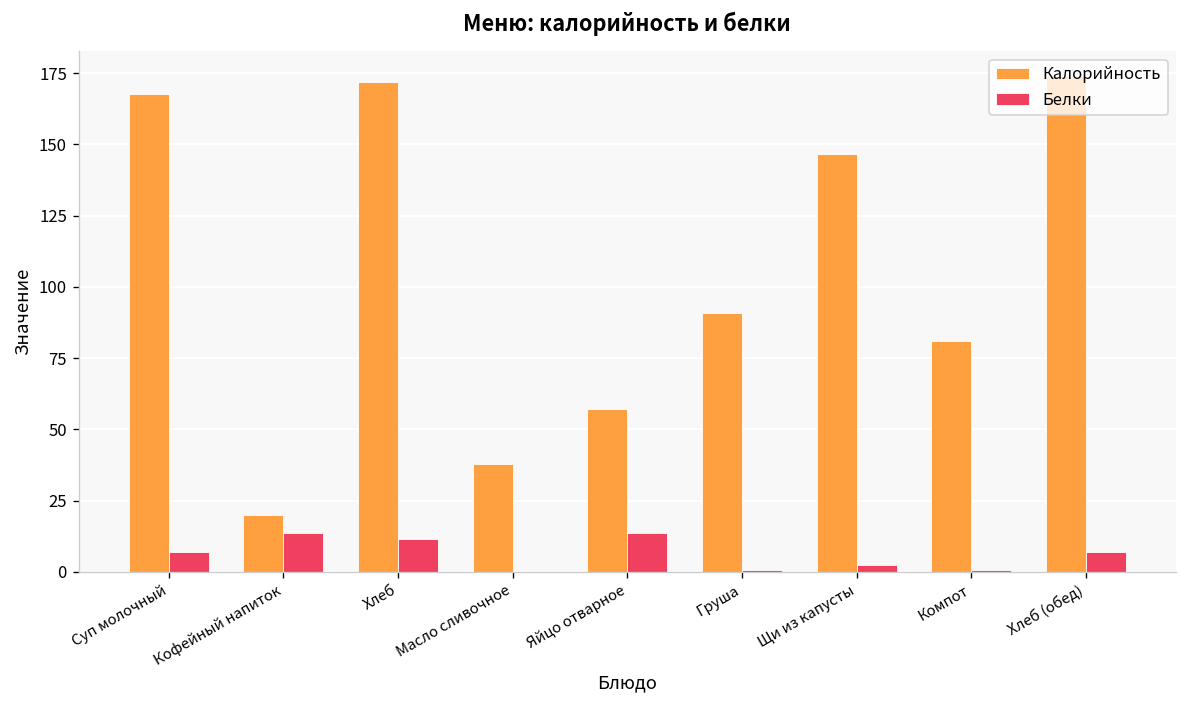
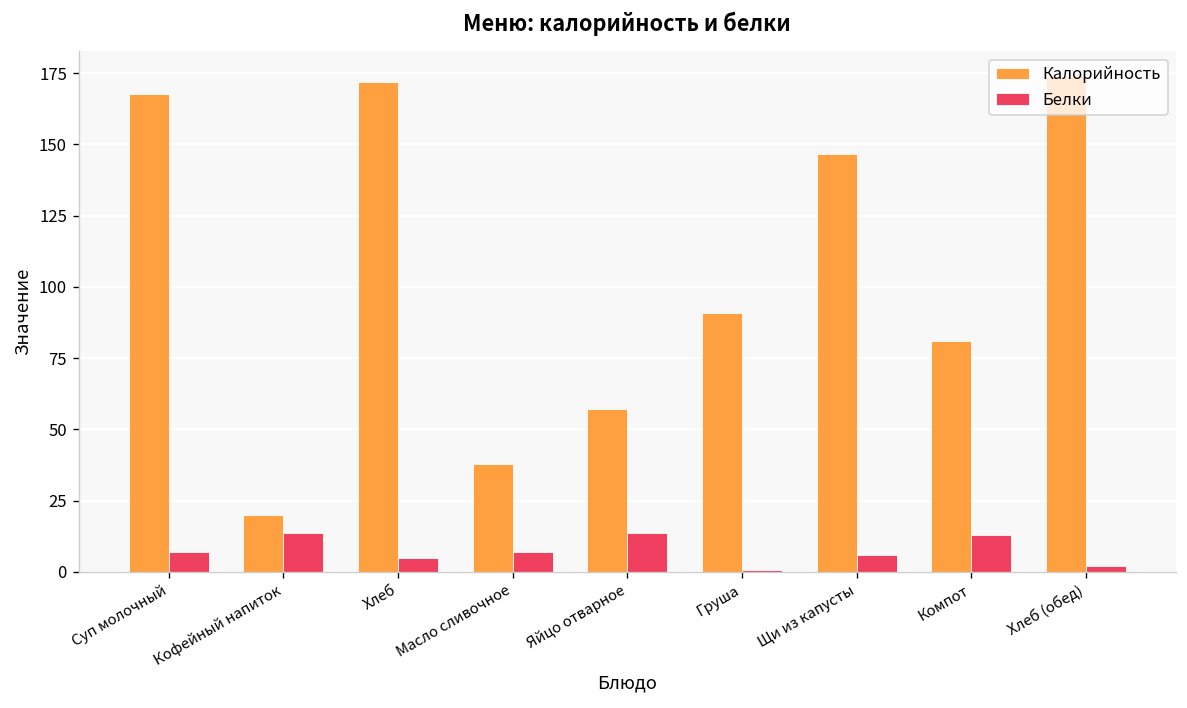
Белки, Хлеб: 12 -> 5
Белки, Масло сливочное: 0 -> 7
Белки, Щи из капусты: 3 -> 6
Белки, Компот: 1 -> 13
Белки, Хлеб (обед): 7 -> 2
